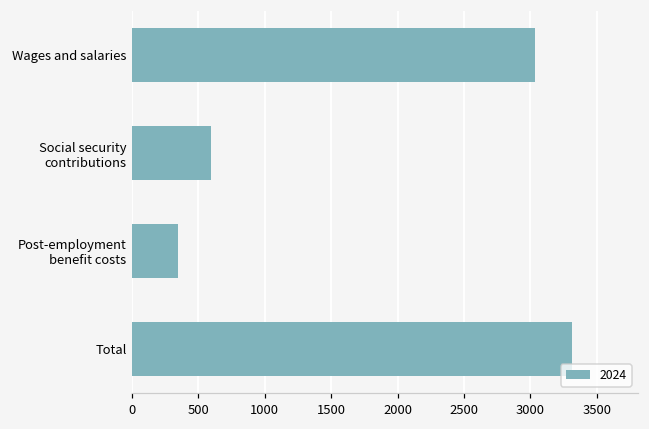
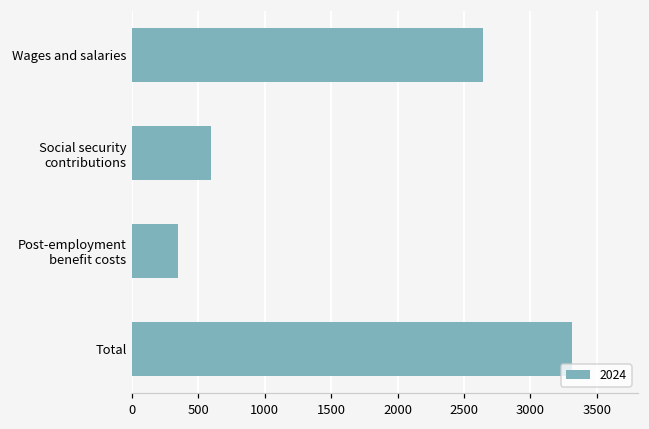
Wages and salaries: 3040 -> 2640
